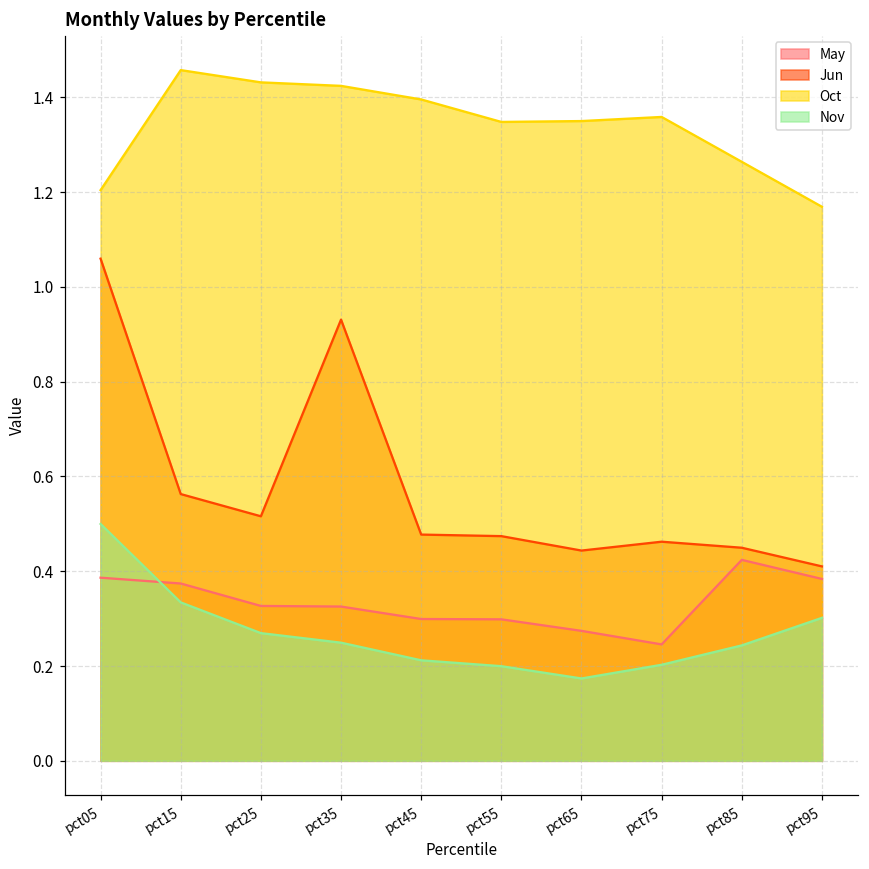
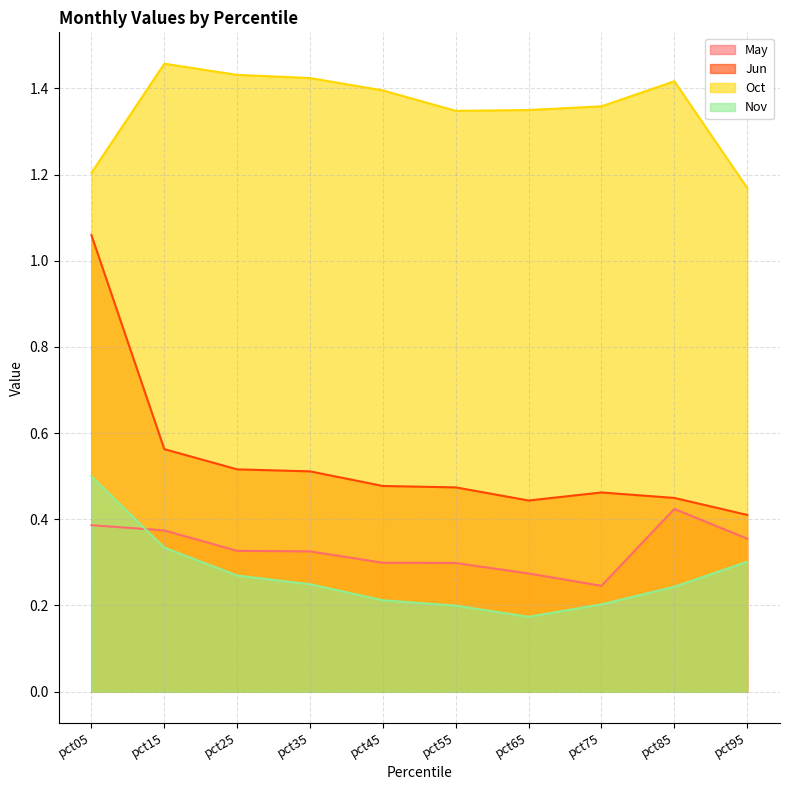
Jun, pct35: 0.93 -> 0.51
Oct, pct85: 1.26 -> 1.42
May, pct95: 0.38 -> 0.35
